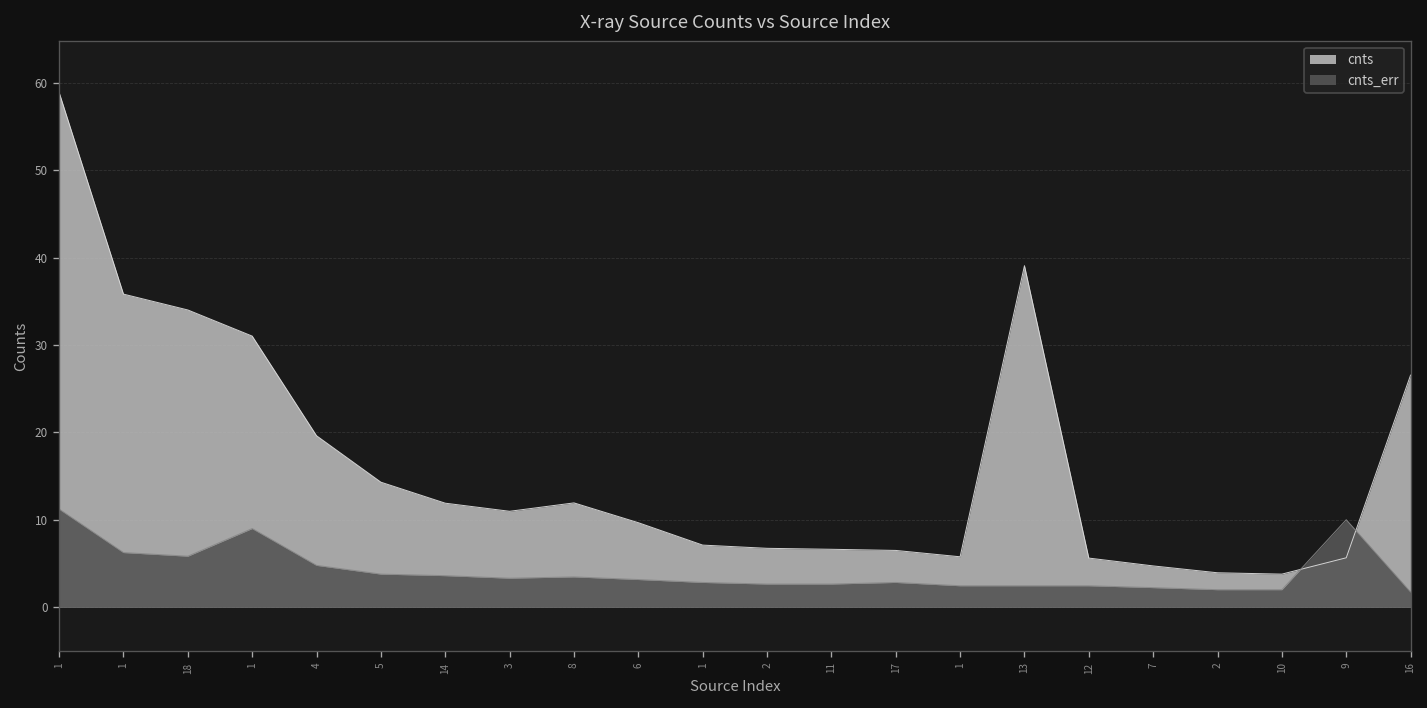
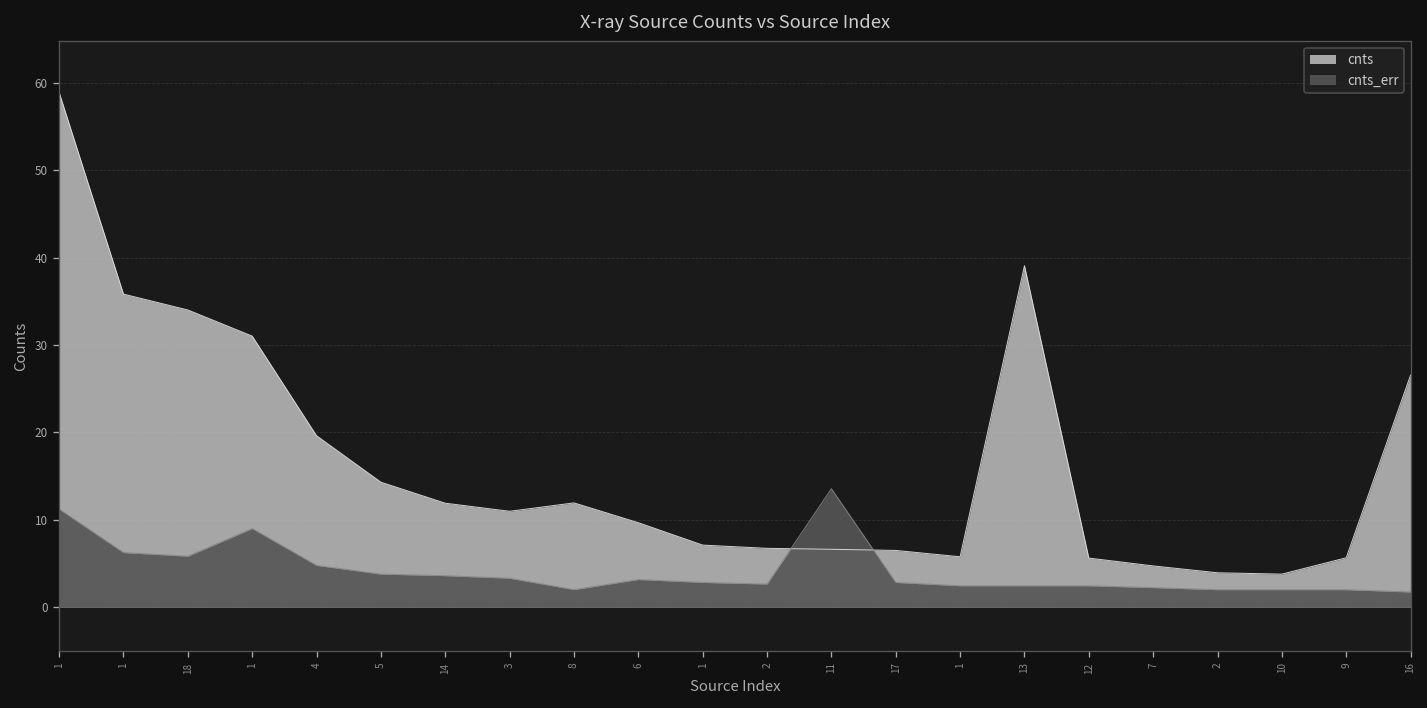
cnts_err, 8: 3 -> 2
cnts_err, 11: 3 -> 14
cnts_err, 9: 10 -> 2
